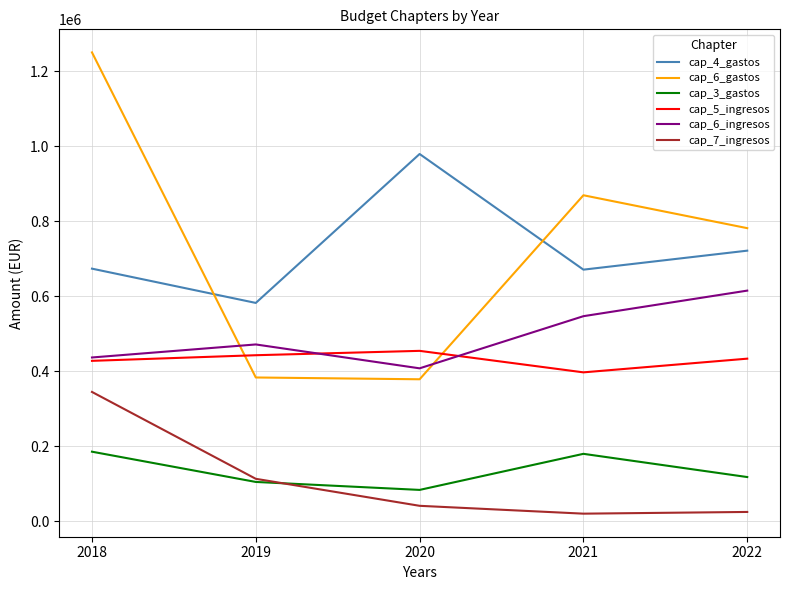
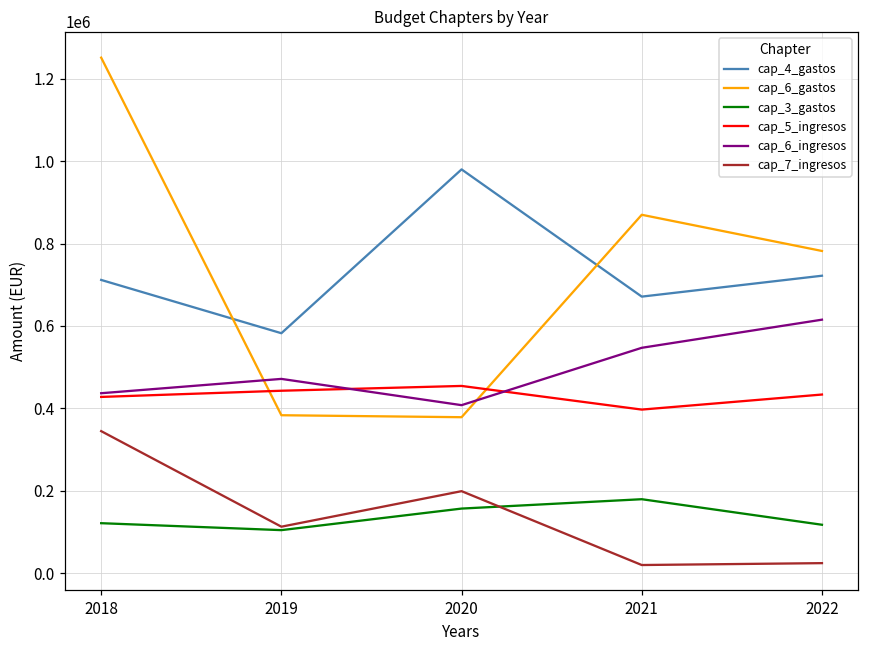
cap_4_gastos, 2018: 670000 -> 710000
cap_3_gastos, 2018: 190000 -> 120000
cap_3_gastos, 2020: 80000 -> 160000
cap_7_ingresos, 2020: 40000 -> 200000
